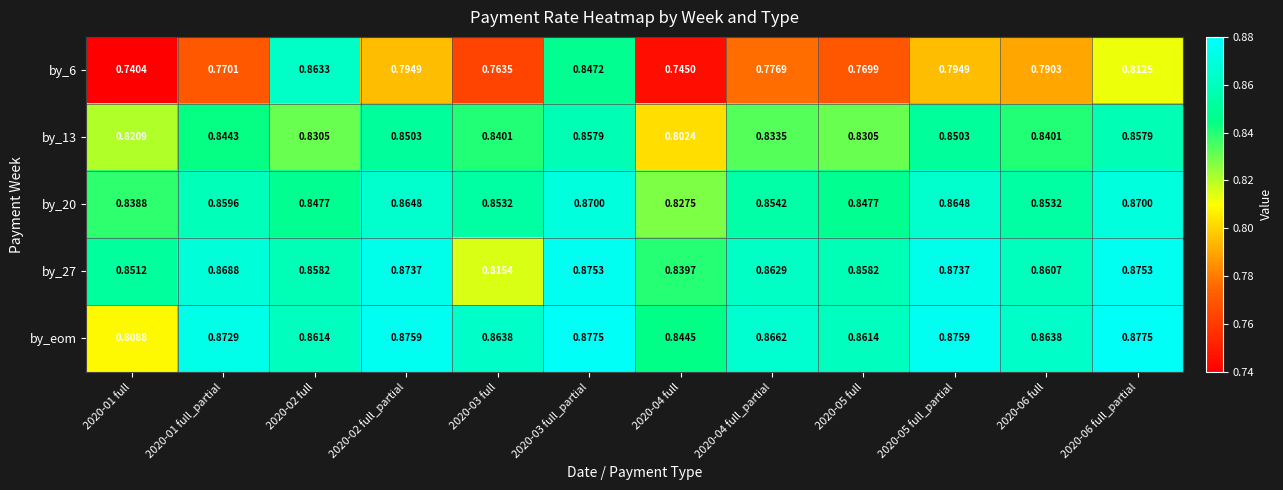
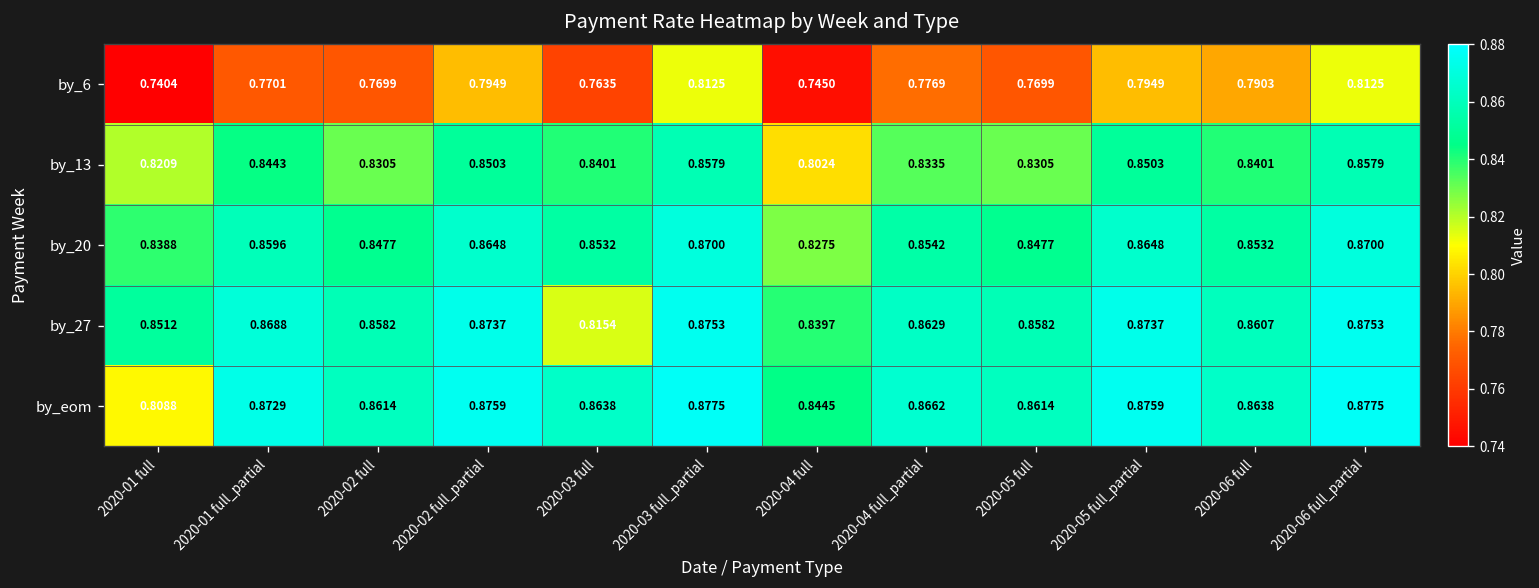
by_6, 2020-02 full: 0.8633 -> 0.7699
by_6, 2020-03 full_partial: 0.8472 -> 0.8125
